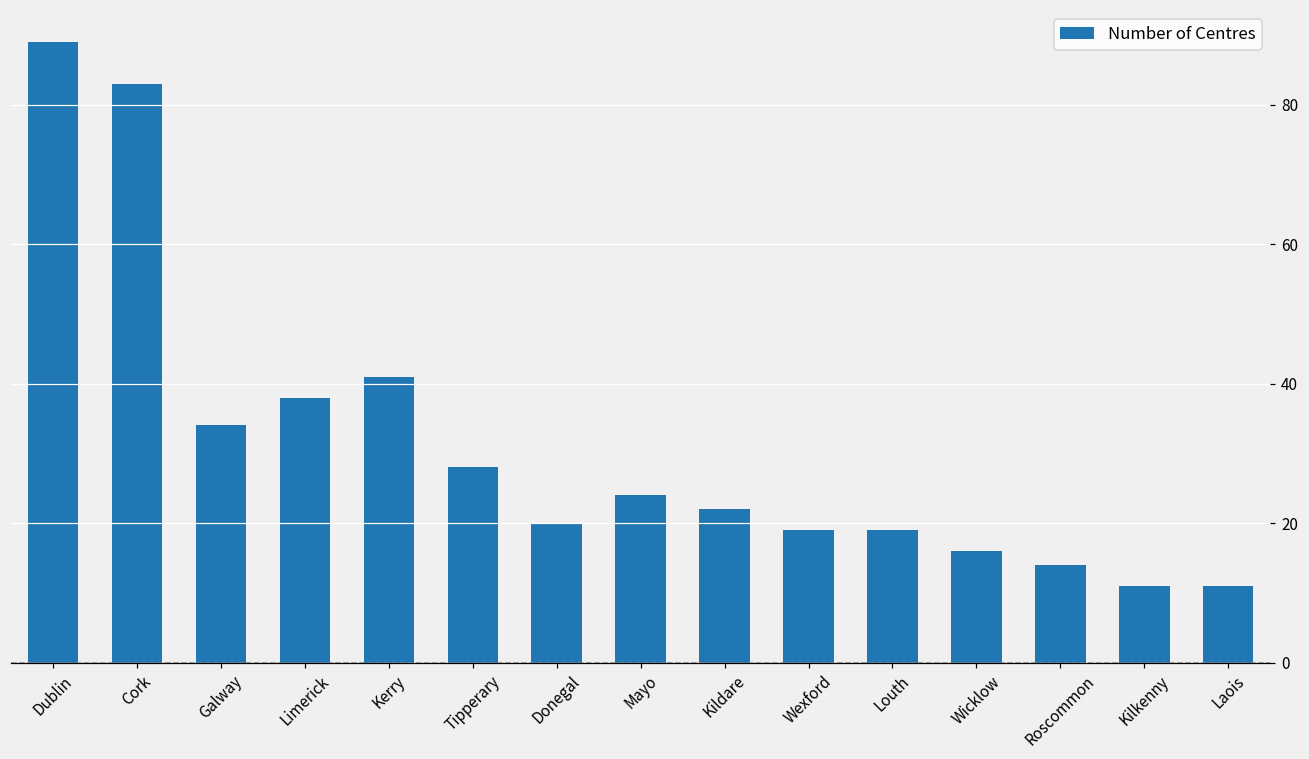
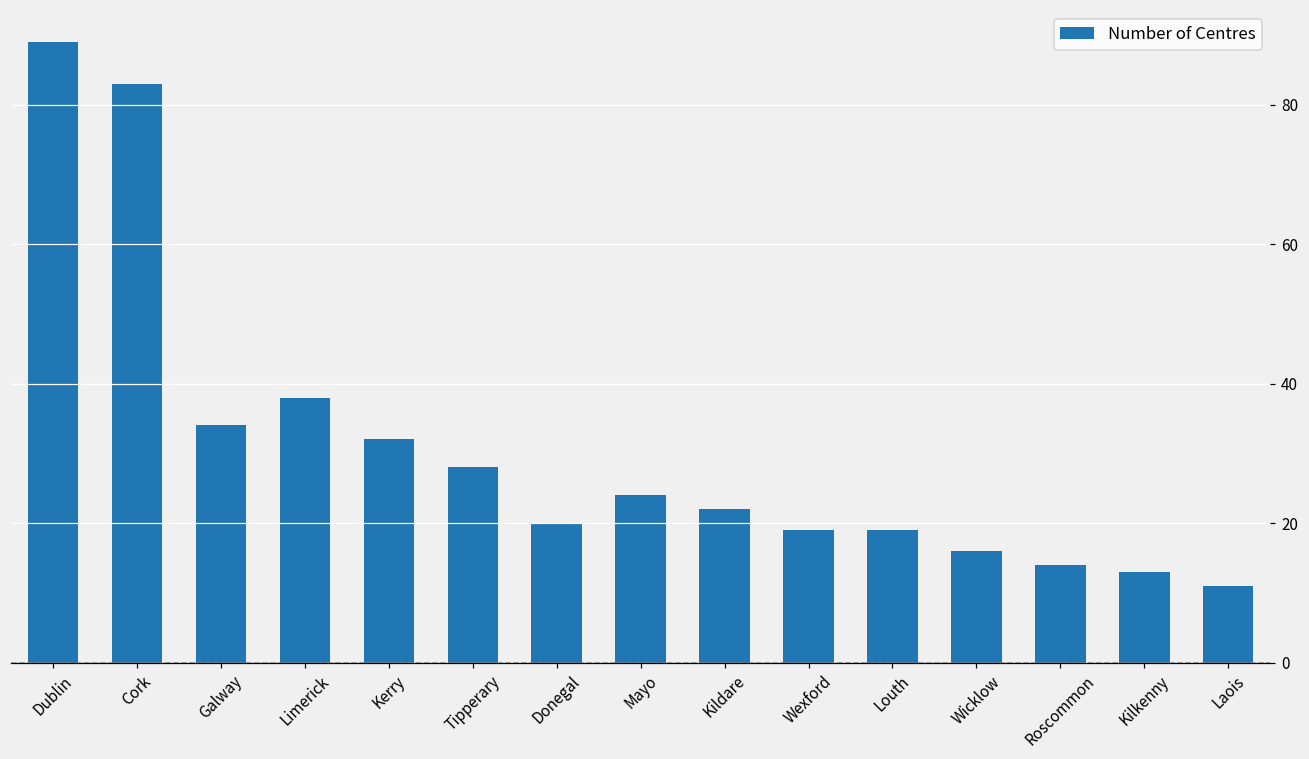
Kerry: 41 -> 32
Kilkenny: 11 -> 13
